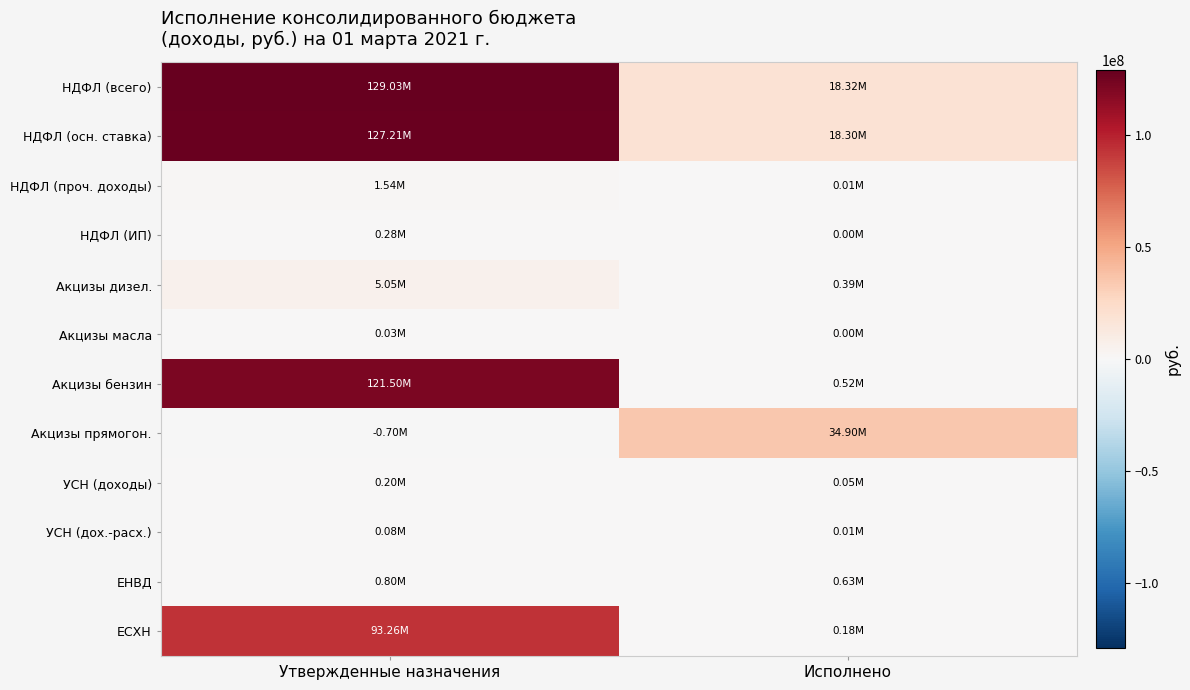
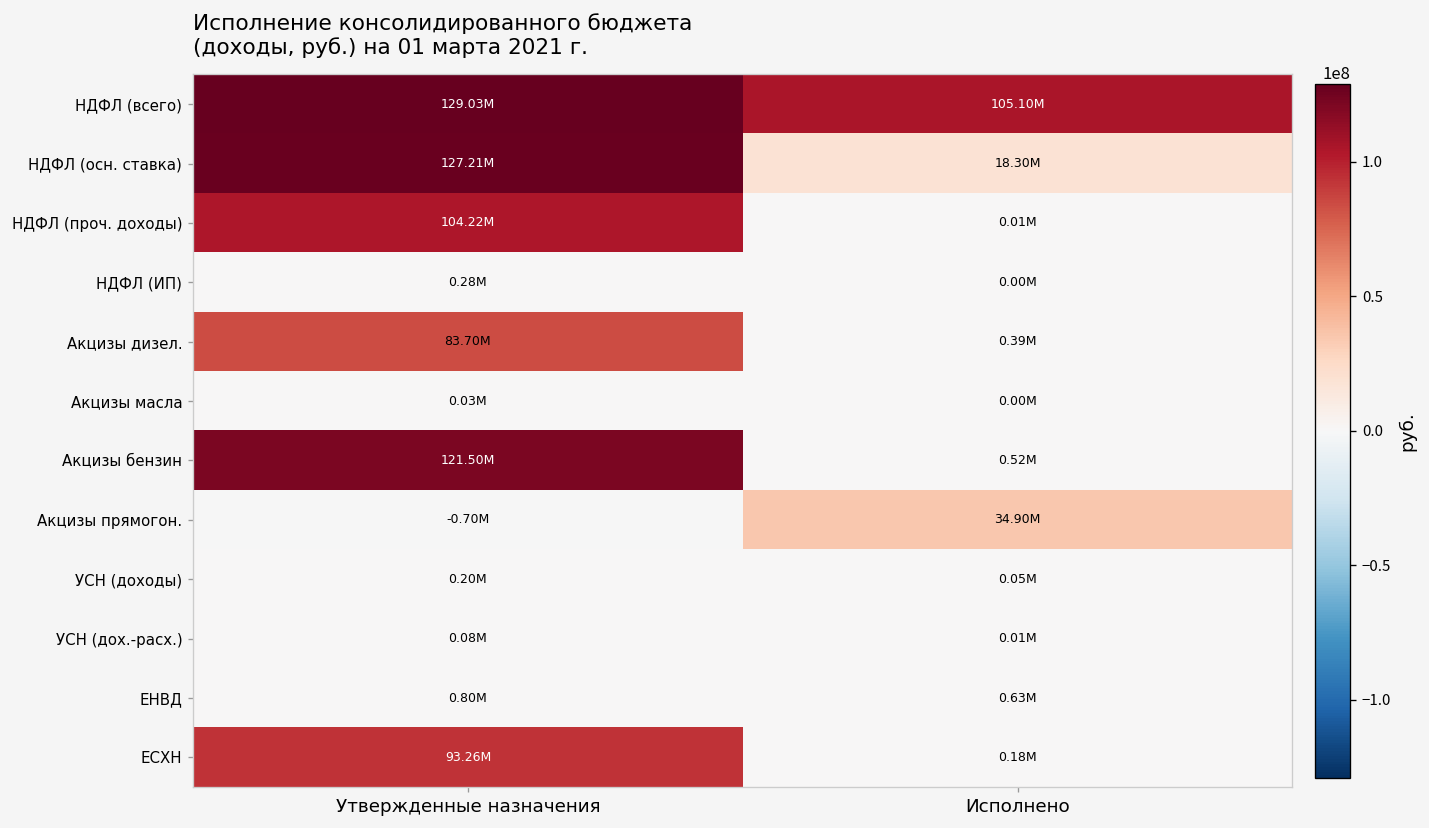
НДФЛ (всего), Исполнено: 18.32M -> 105.10M
НДФЛ (проч. доходы), Утвержденные назначения: 1.54M -> 104.22M
Акцизы дизел., Утвержденные назначения: 5.05M -> 83.70M
